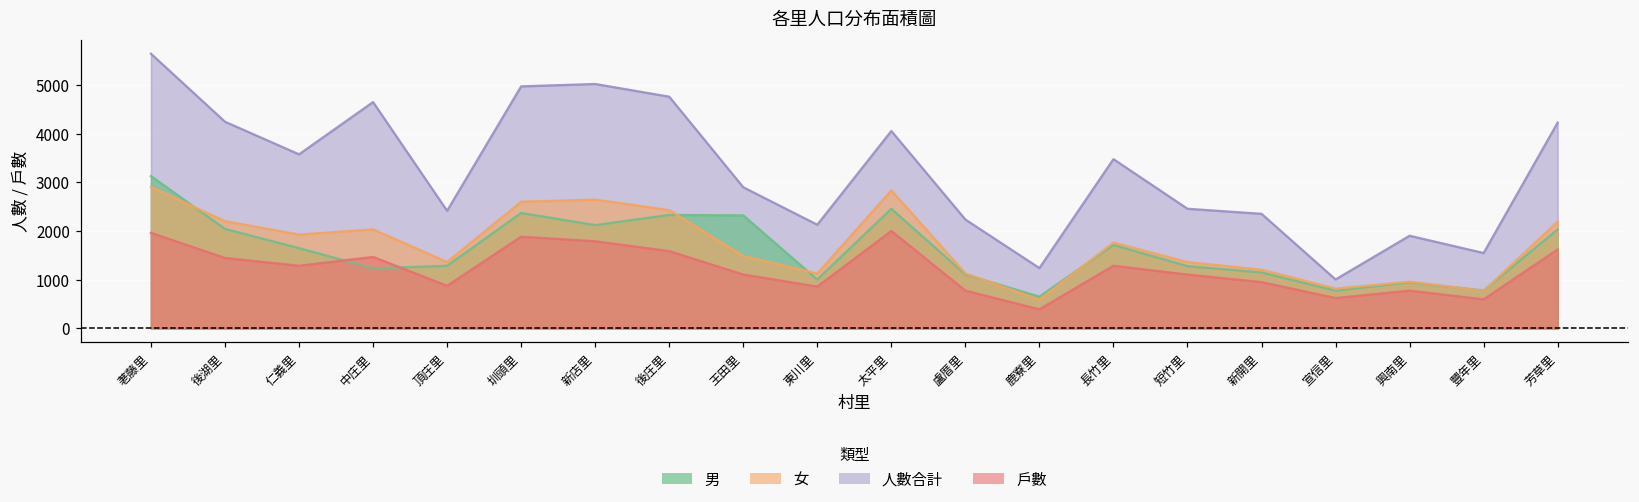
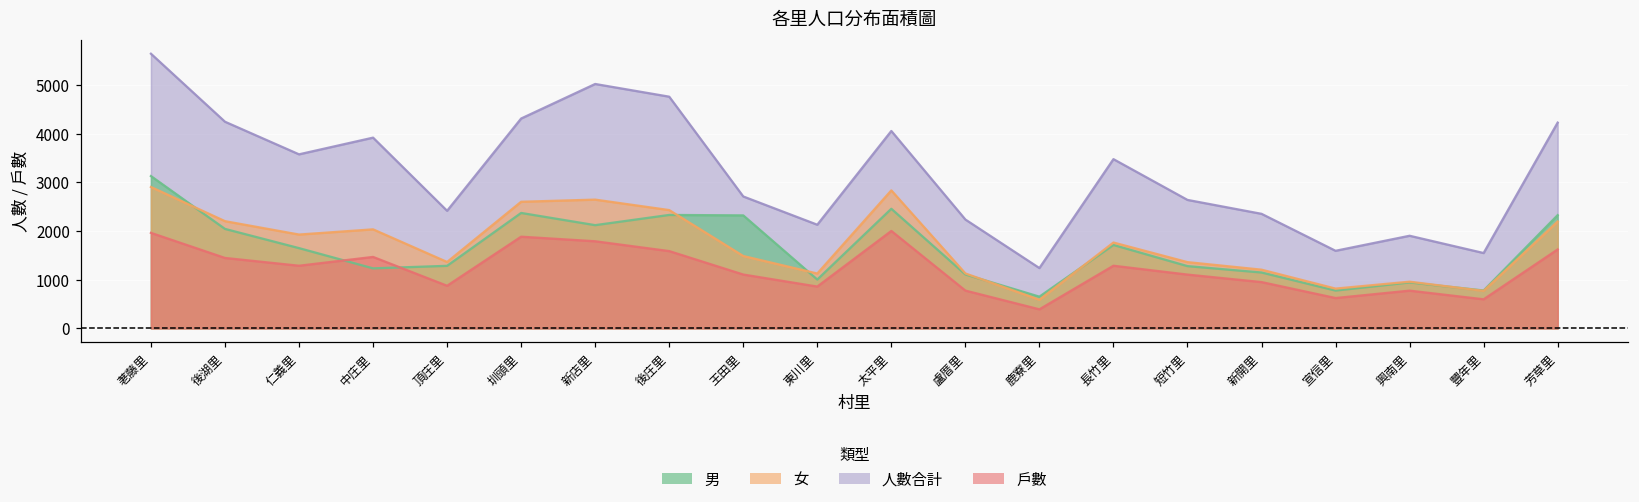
人數合計, 中庄里: 4700 -> 3900
人數合計, 圳頭里: 5000 -> 4300
人數合計, 王田里: 2900 -> 2700
人數合計, 短竹里: 2500 -> 2600
人數合計, 宣信里: 1000 -> 1600
男, 芳草里: 2000 -> 2300
